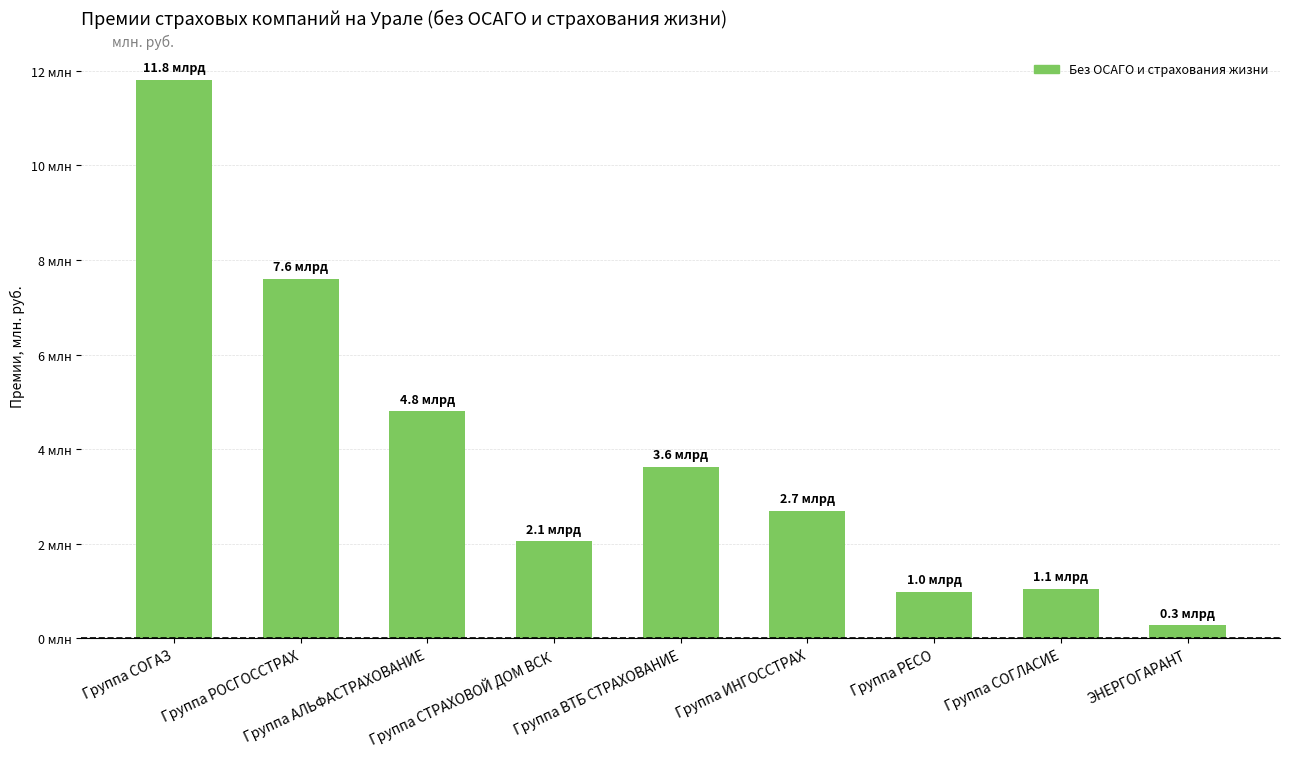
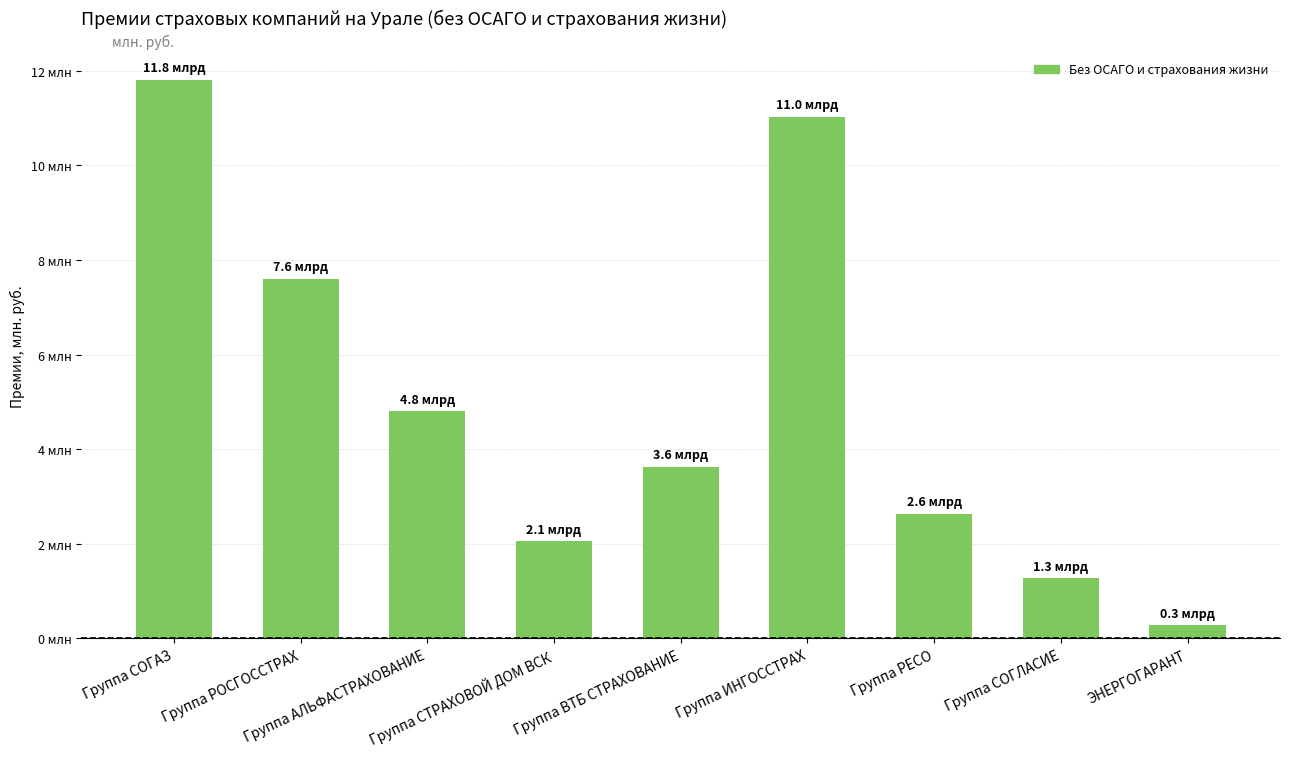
Группа ИНГОССТРАХ: 2.7 -> 11.0
Группа РЕСО: 1.0 -> 2.6
Группа СОГЛАСИЕ: 1.1 -> 1.3
